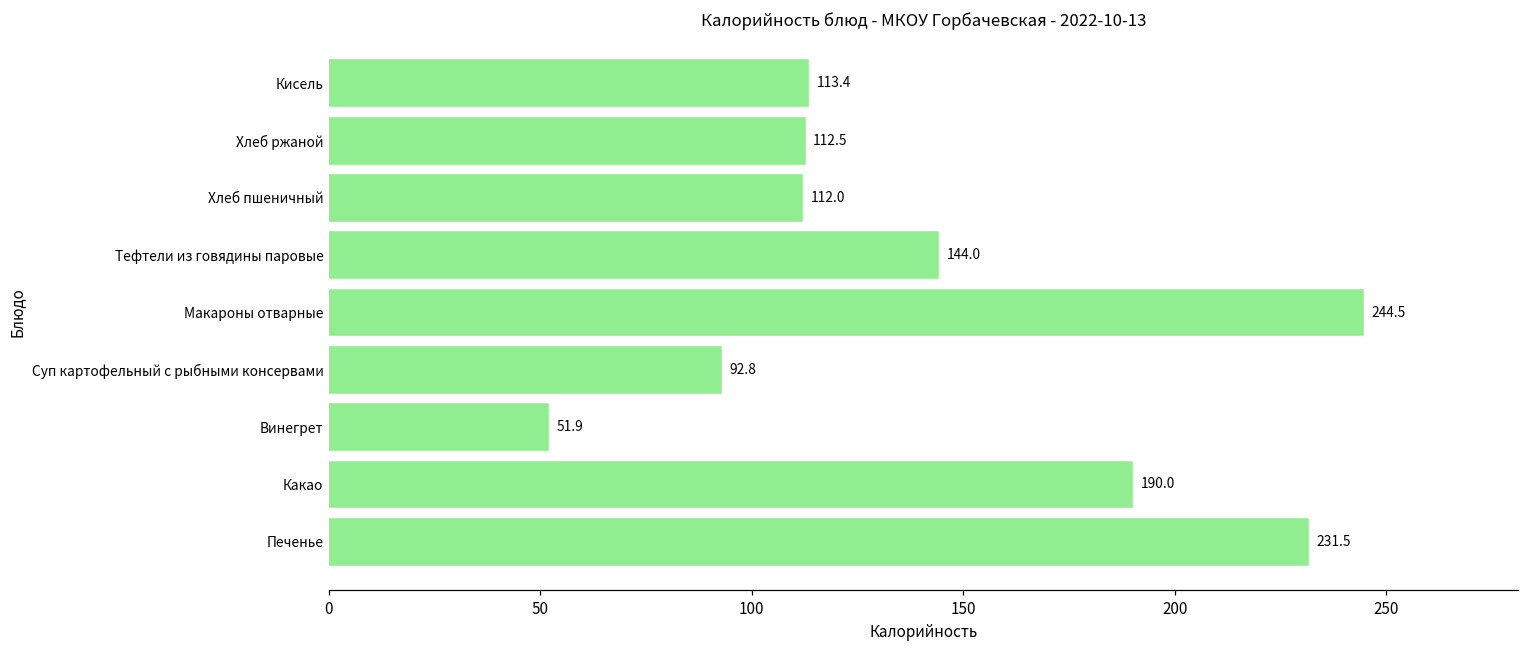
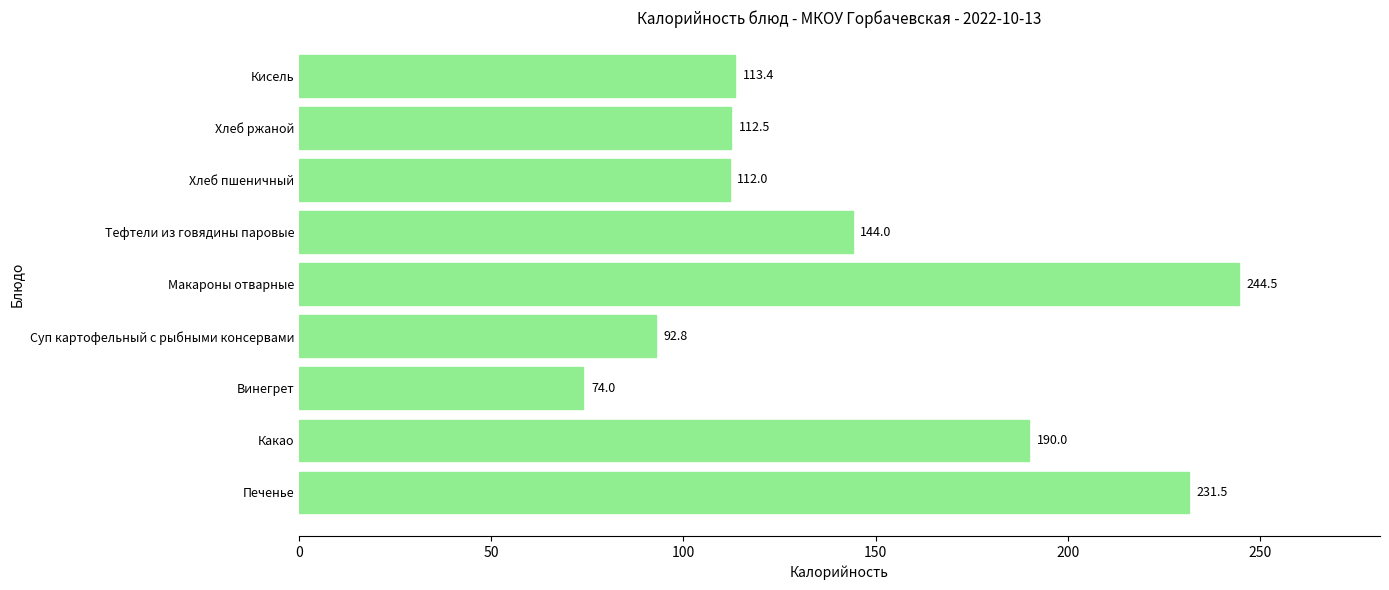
Винегрет: 51.9 -> 74.0
